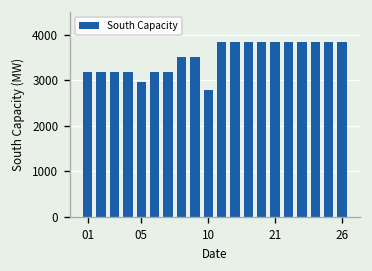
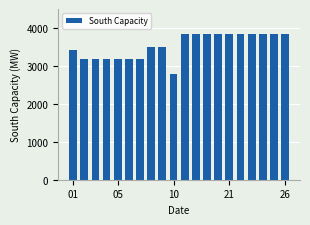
01: 3200 -> 3400
05: 3000 -> 3200
